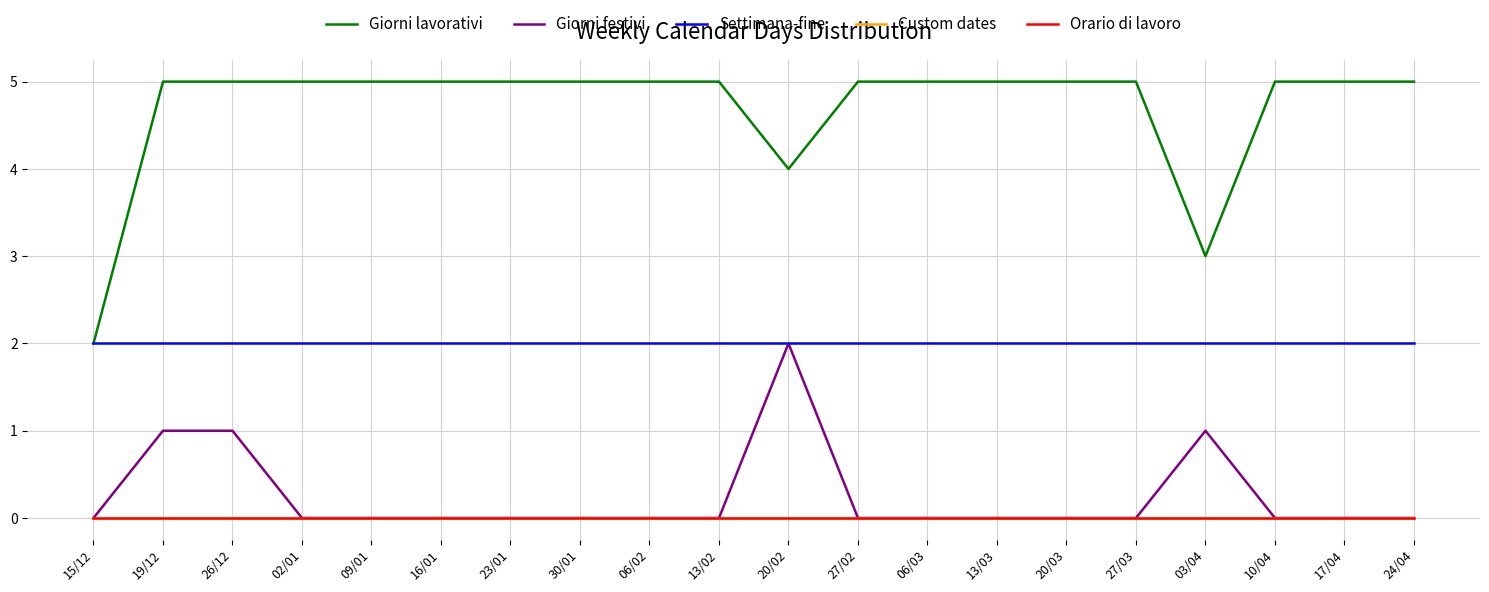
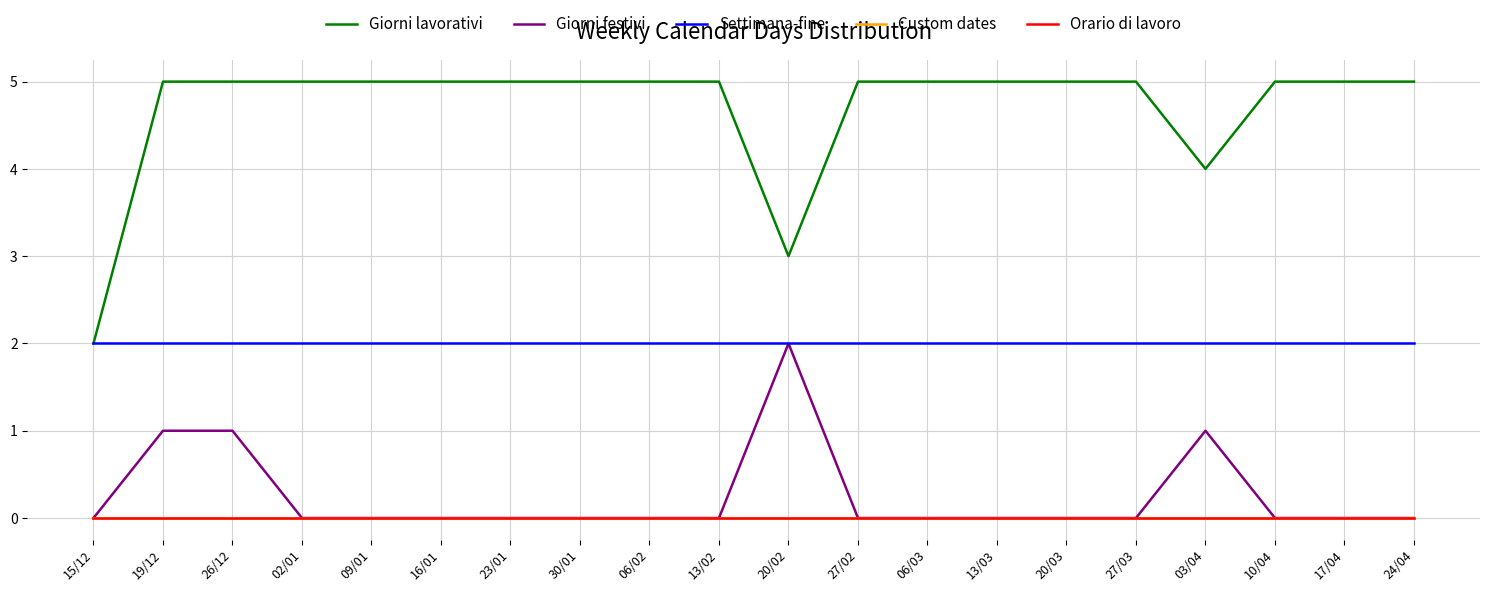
Giorni lavorativi, 20/02: 4 -> 3
Giorni lavorativi, 03/04: 3 -> 4
